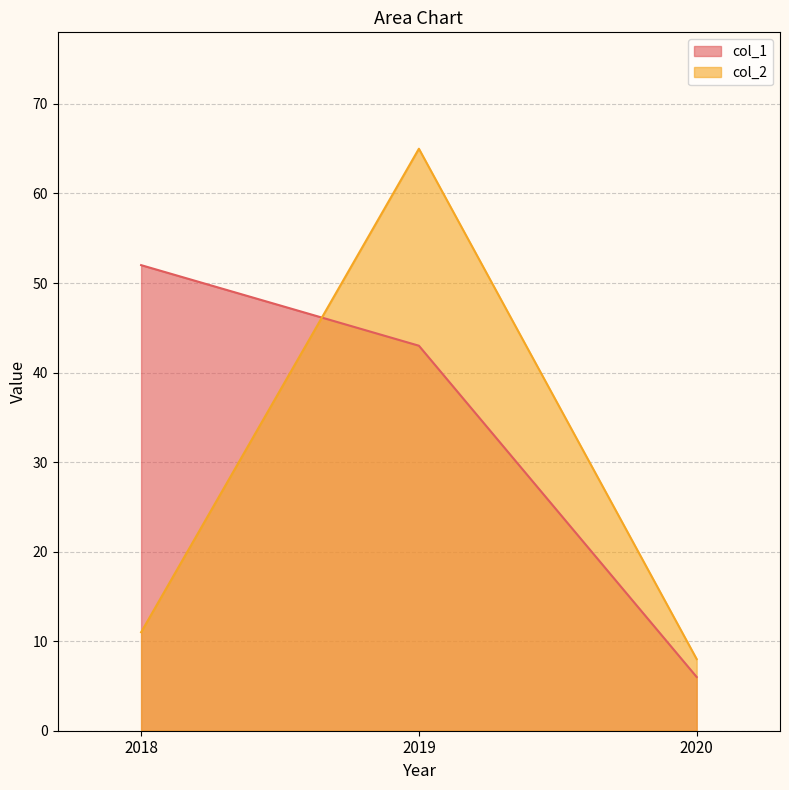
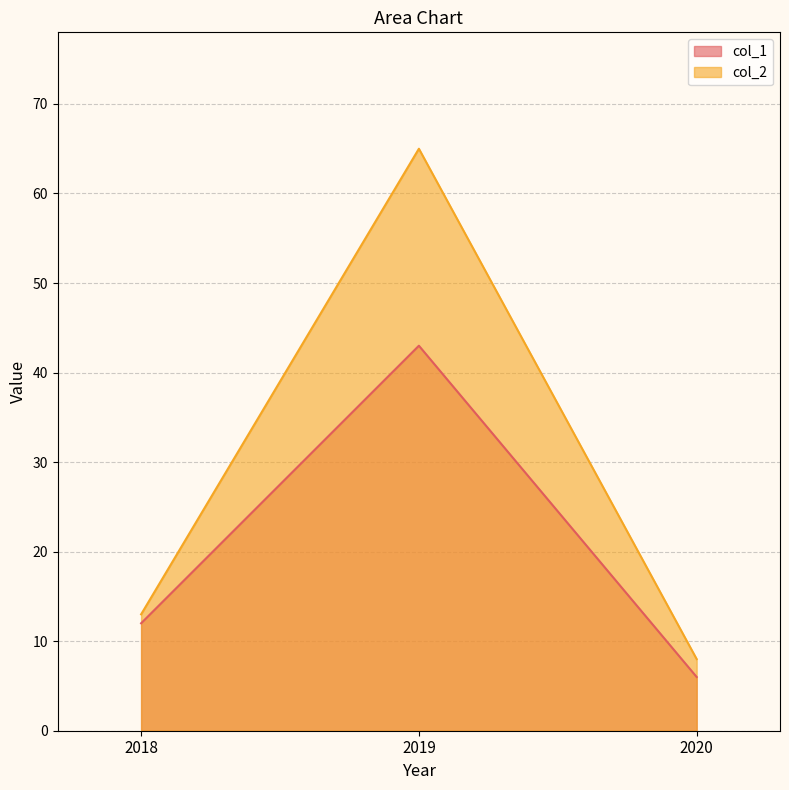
col_1, 2018: 52 -> 12
col_2, 2018: 11 -> 13
